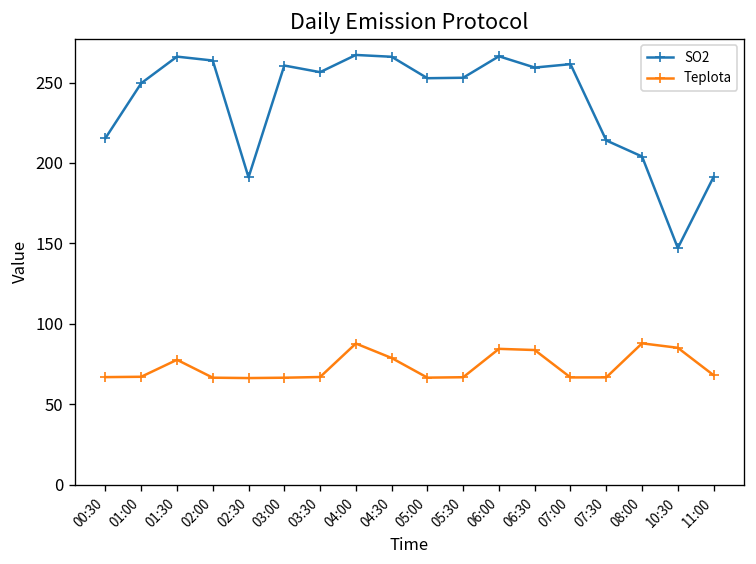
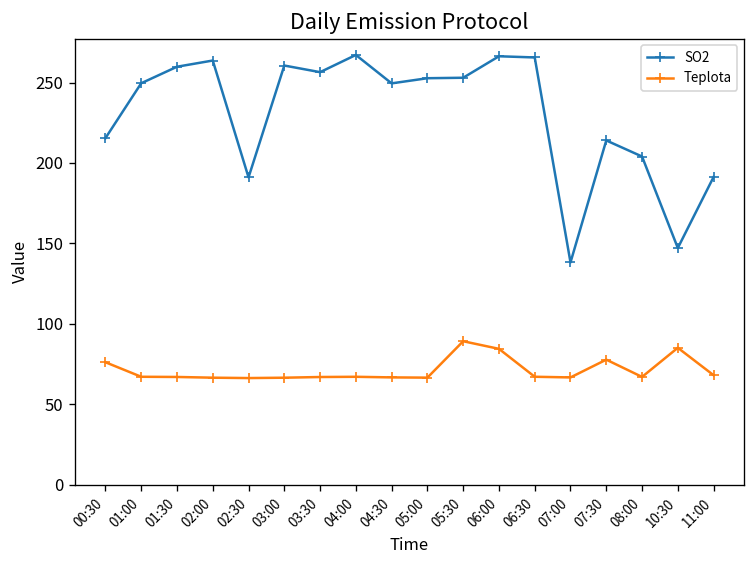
Teplota, 00:30: 67 -> 76
SO2, 01:30: 266 -> 260
Teplota, 01:30: 78 -> 67
Teplota, 04:00: 88 -> 67
SO2, 04:30: 266 -> 249
Teplota, 04:30: 79 -> 67
Teplota, 05:30: 67 -> 89
SO2, 06:30: 259 -> 266
Teplota, 06:30: 84 -> 67
SO2, 07:00: 261 -> 138
Teplota, 07:30: 67 -> 78
Teplota, 08:00: 88 -> 67
